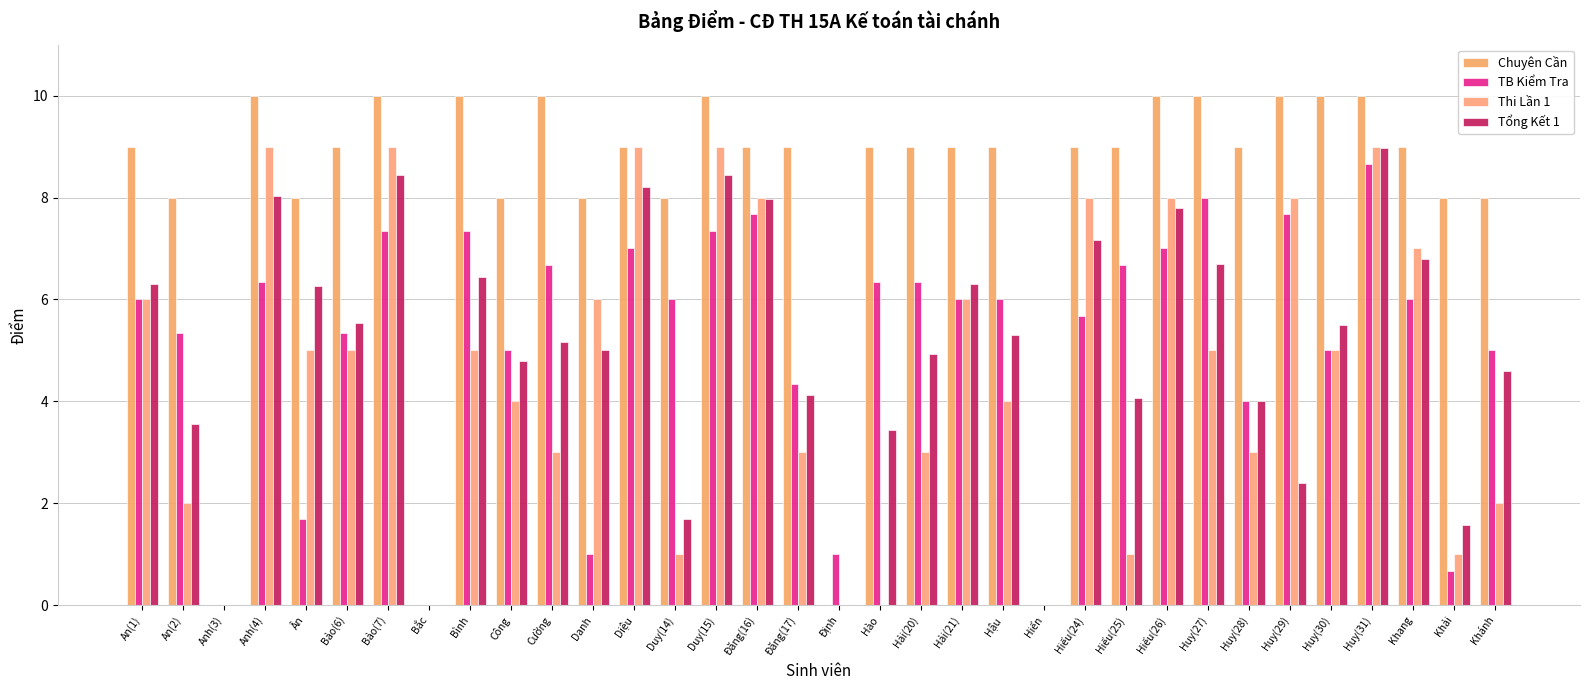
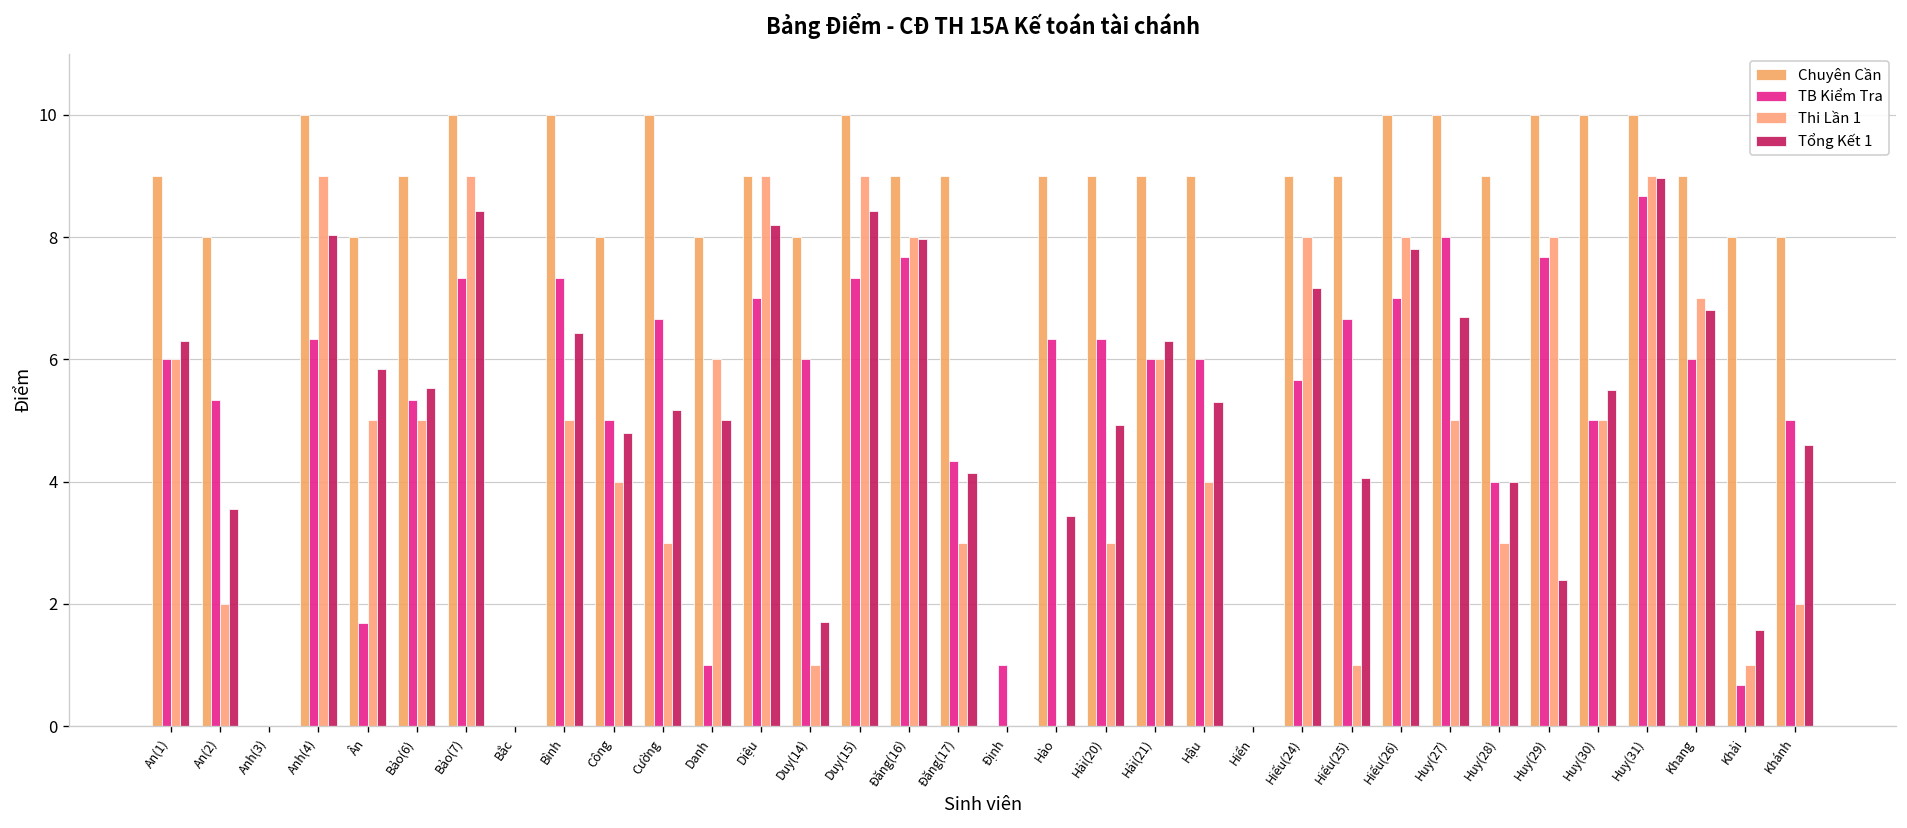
Tổng Kết 1, Ân: 6.3 -> 5.8
